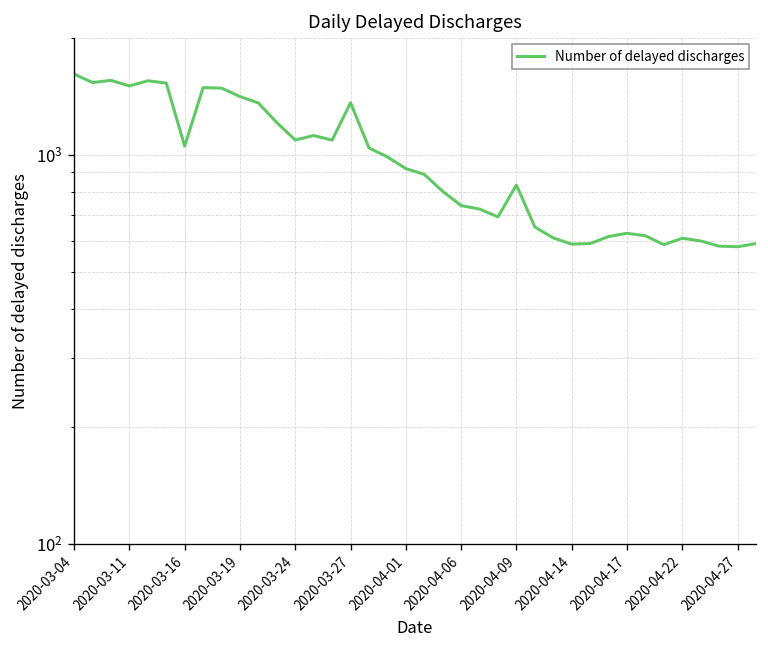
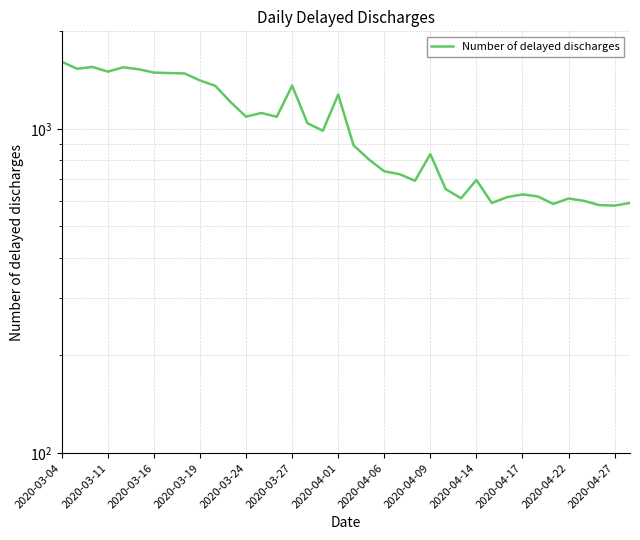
2020-03-16: 1050 -> 1500
2020-04-01: 920 -> 1280
2020-04-14: 590 -> 700
